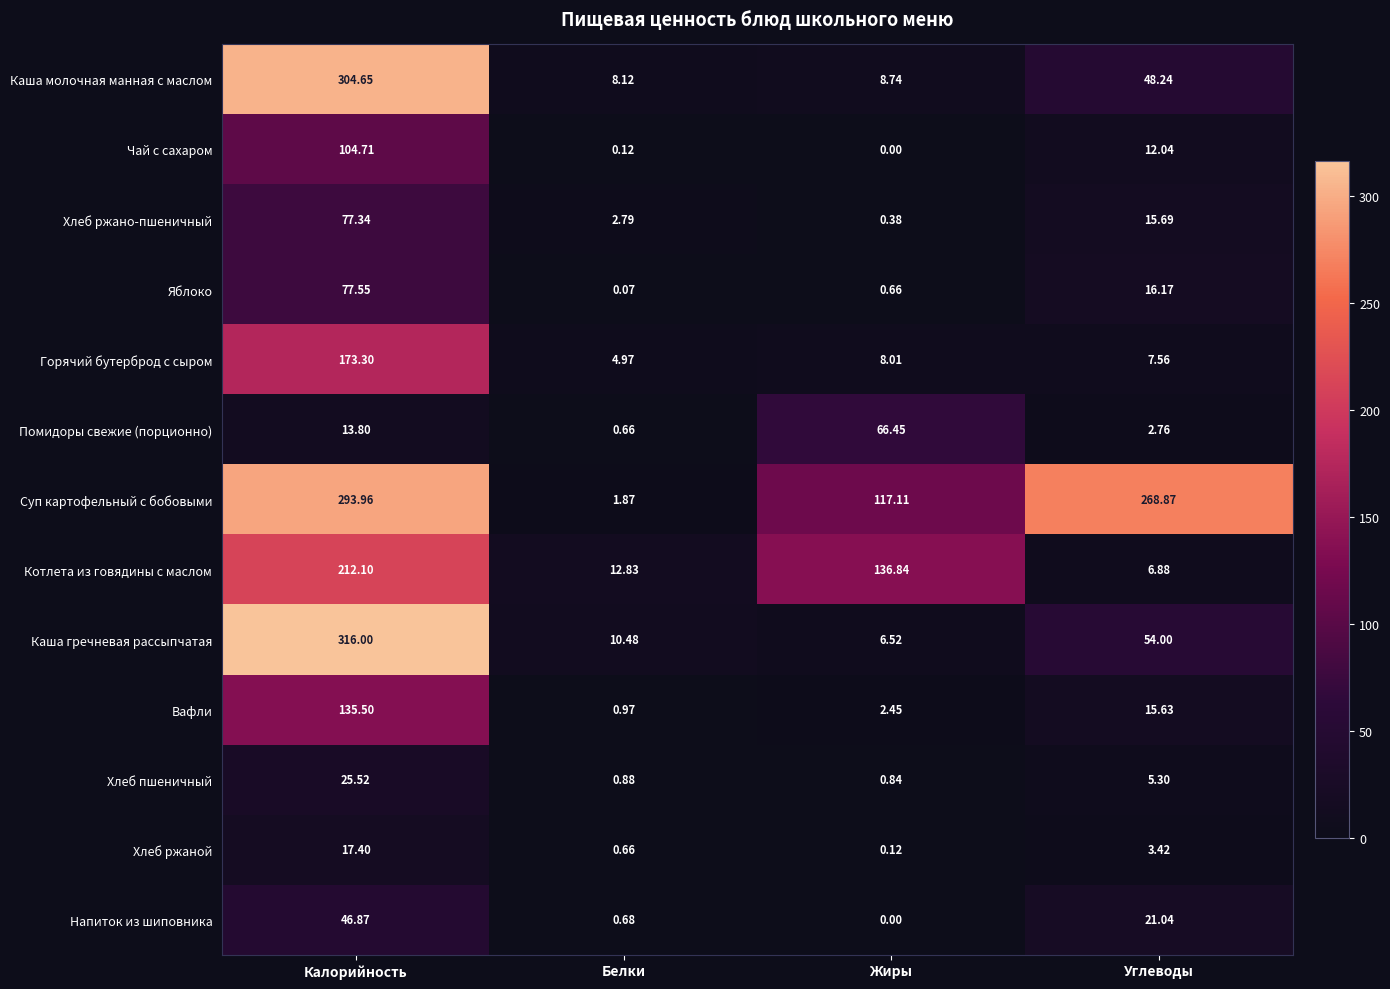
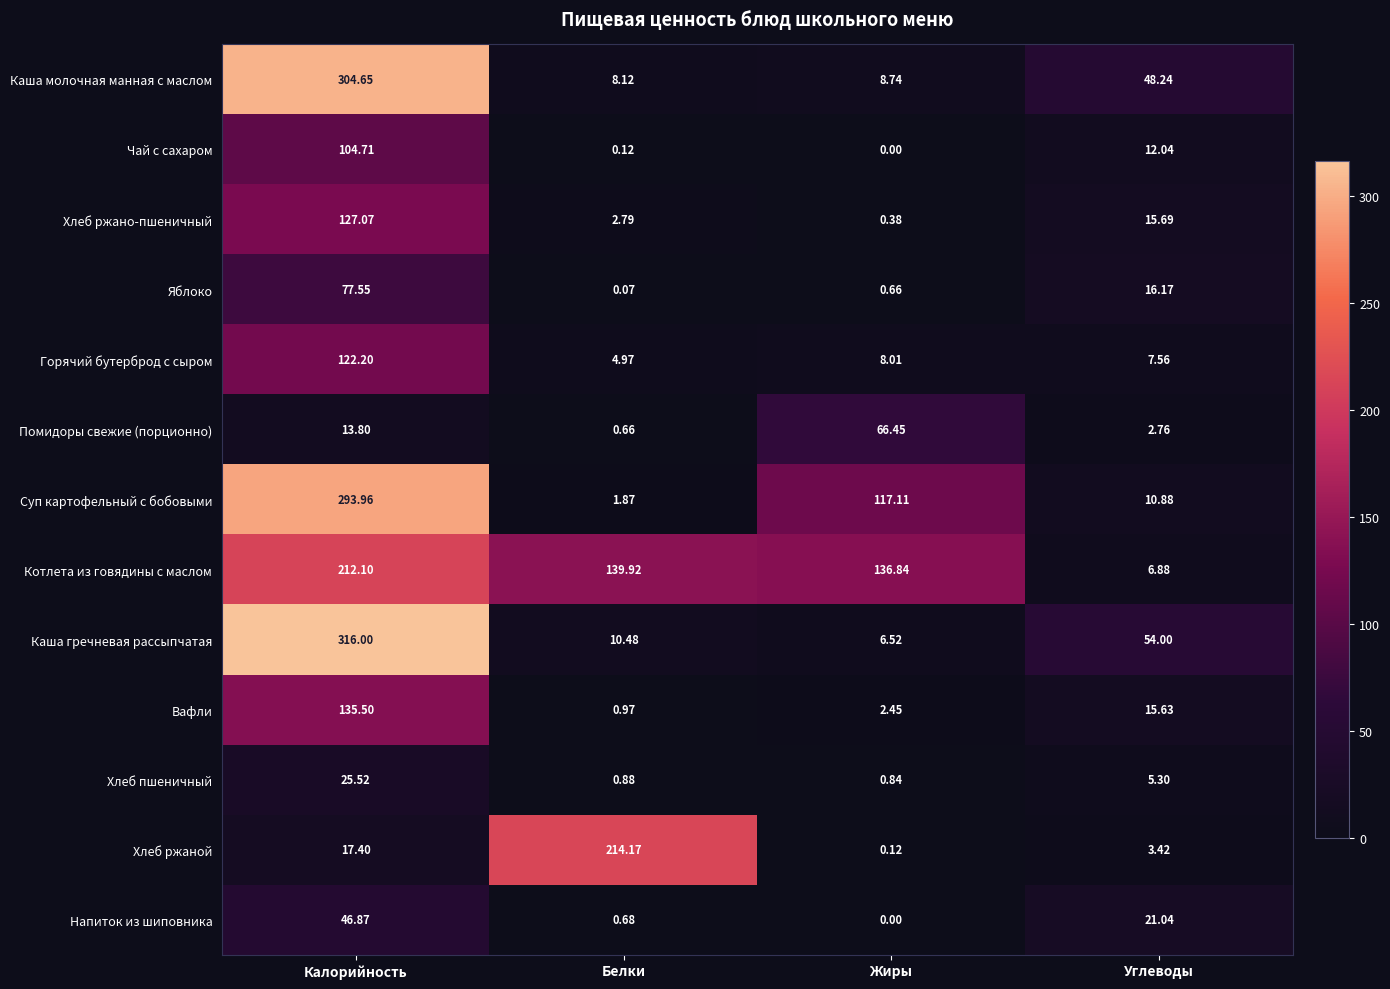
Хлеб ржано-пшеничный, Калорийность: 77.34 -> 127.07
Горячий бутерброд с сыром, Калорийность: 173.30 -> 122.20
Суп картофельный с бобовыми, Углеводы: 268.87 -> 10.88
Котлета из говядины с маслом, Белки: 12.83 -> 139.92
Хлеб ржаной, Белки: 0.66 -> 214.17
